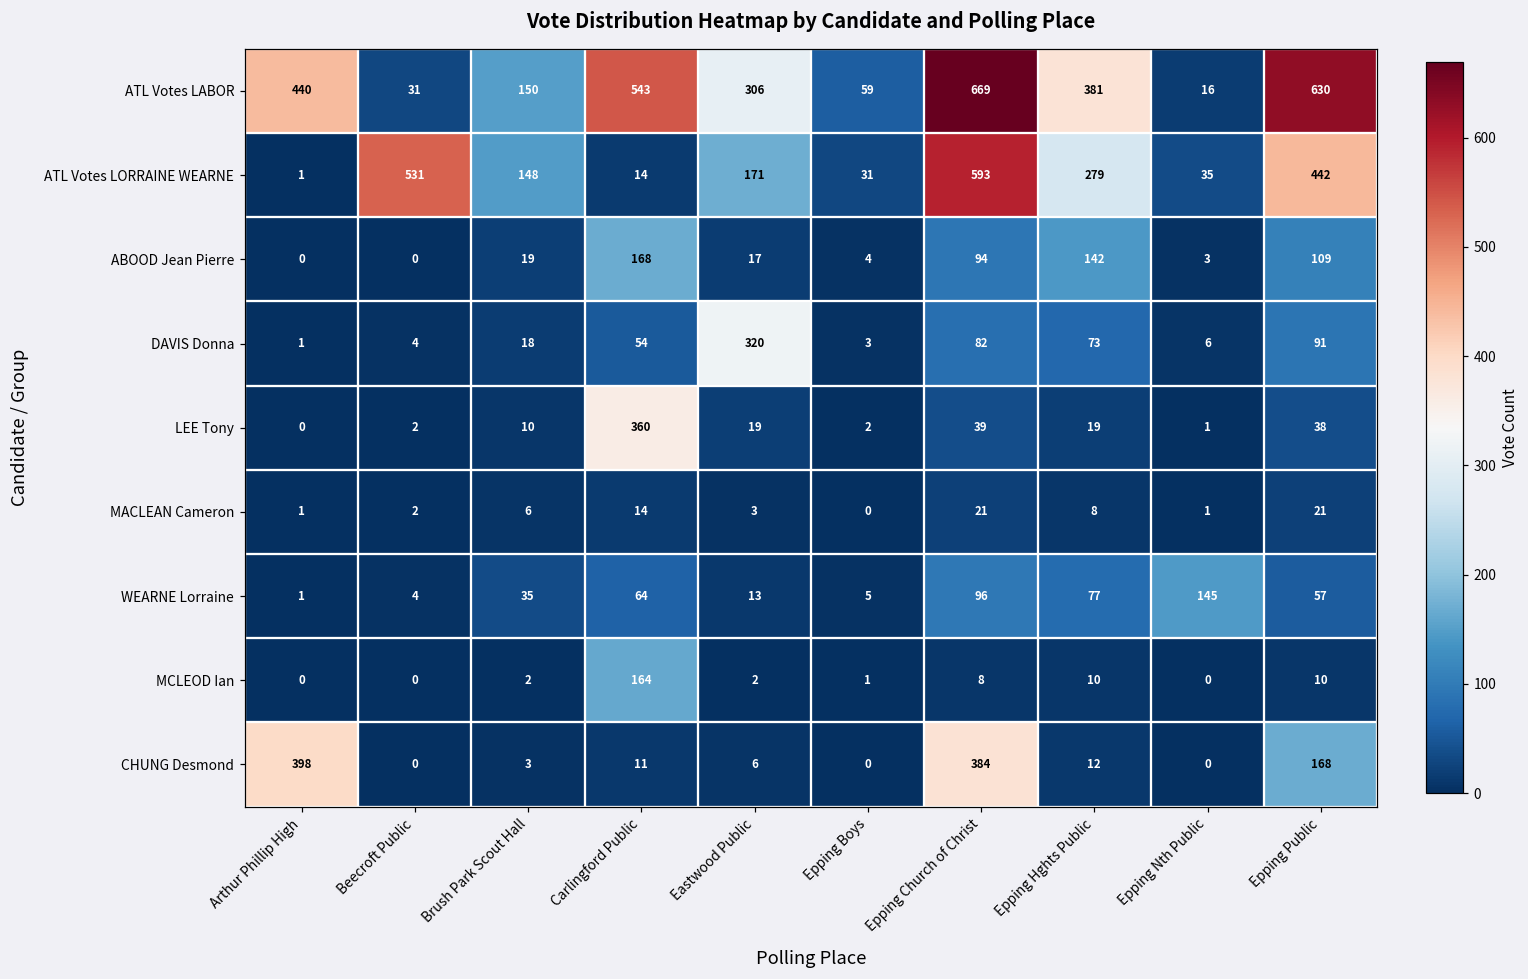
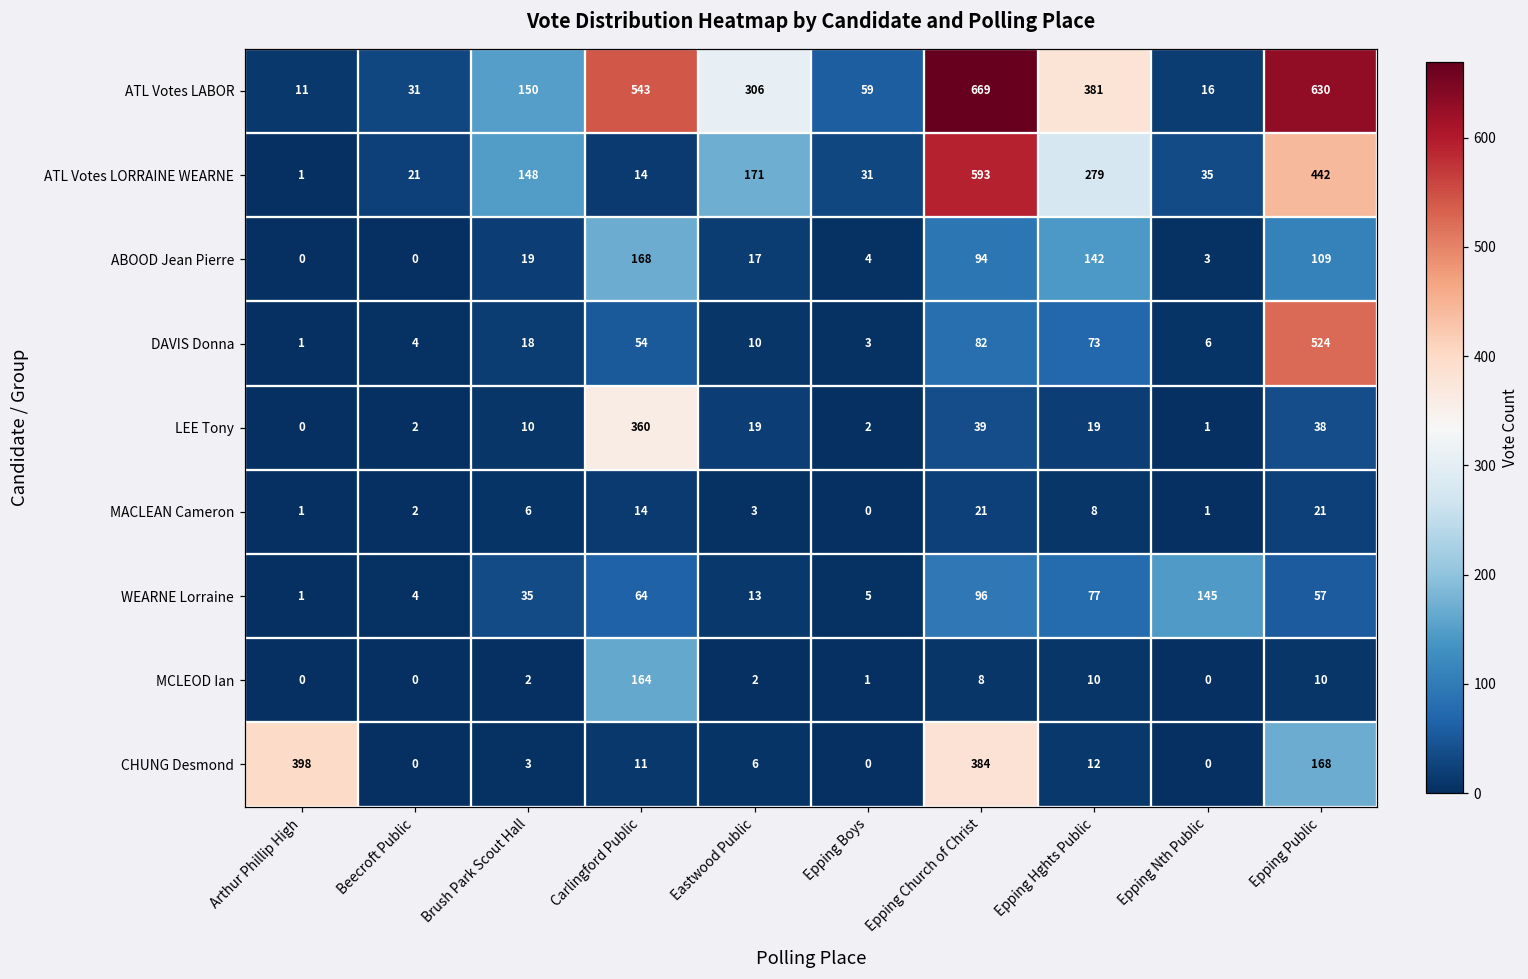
ATL Votes LABOR, Arthur Phillip High: 440 -> 11
ATL Votes LORRAINE WEARNE, Beecroft Public: 531 -> 21
DAVIS Donna, Eastwood Public: 320 -> 10
DAVIS Donna, Epping Public: 91 -> 524
